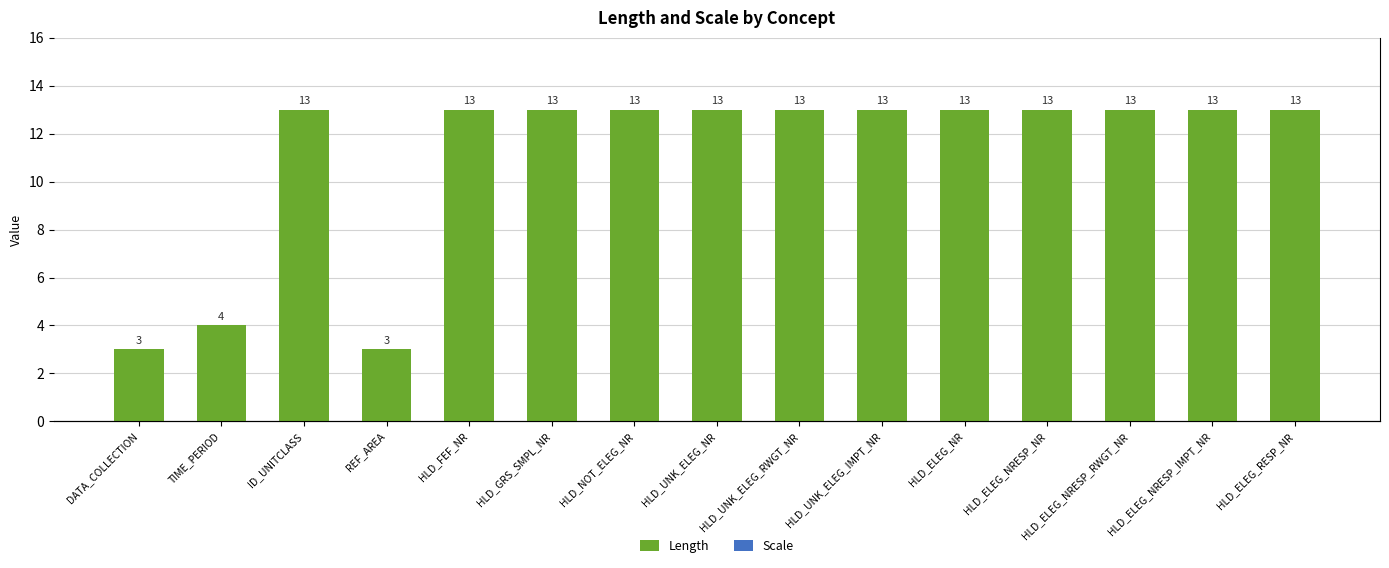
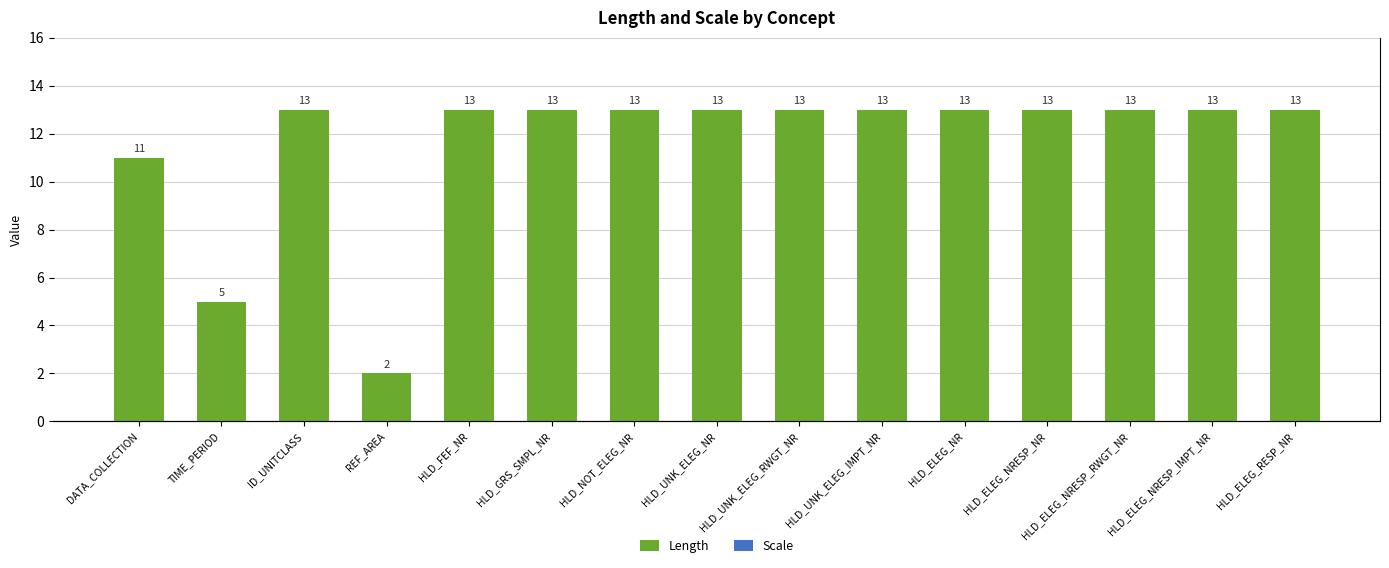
Length, DATA_COLLECTION: 3 -> 11
Length, TIME_PERIOD: 4 -> 5
Length, REF_AREA: 3 -> 2
